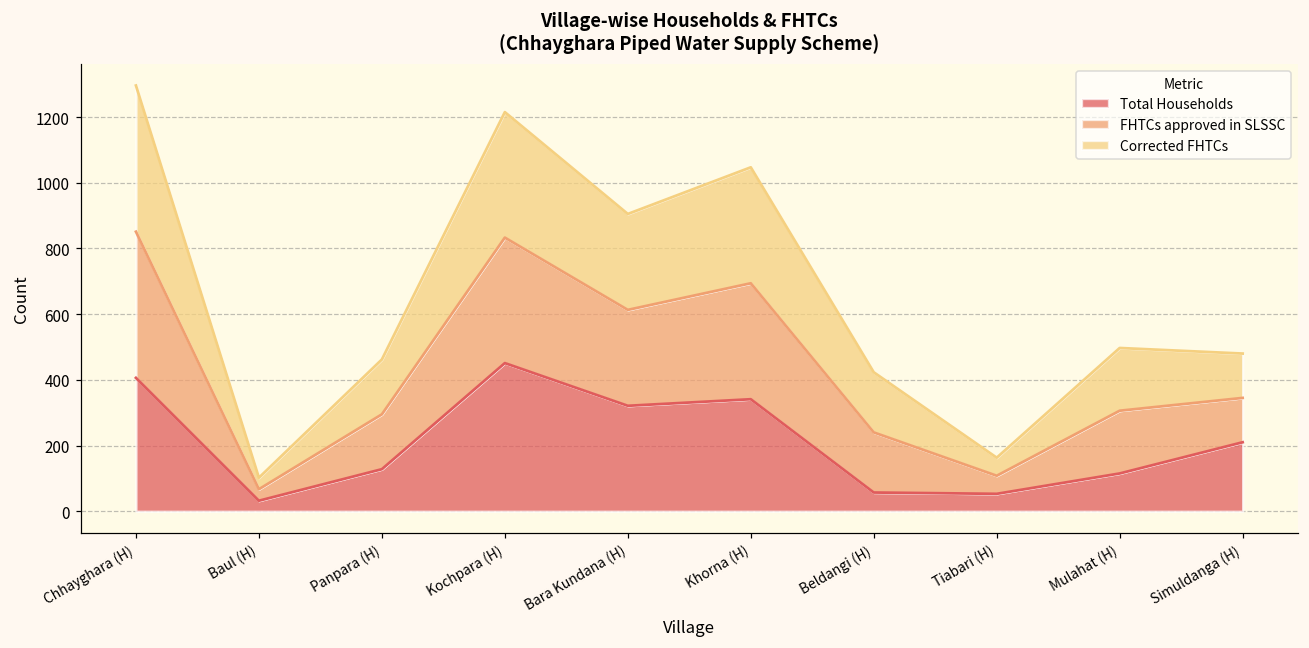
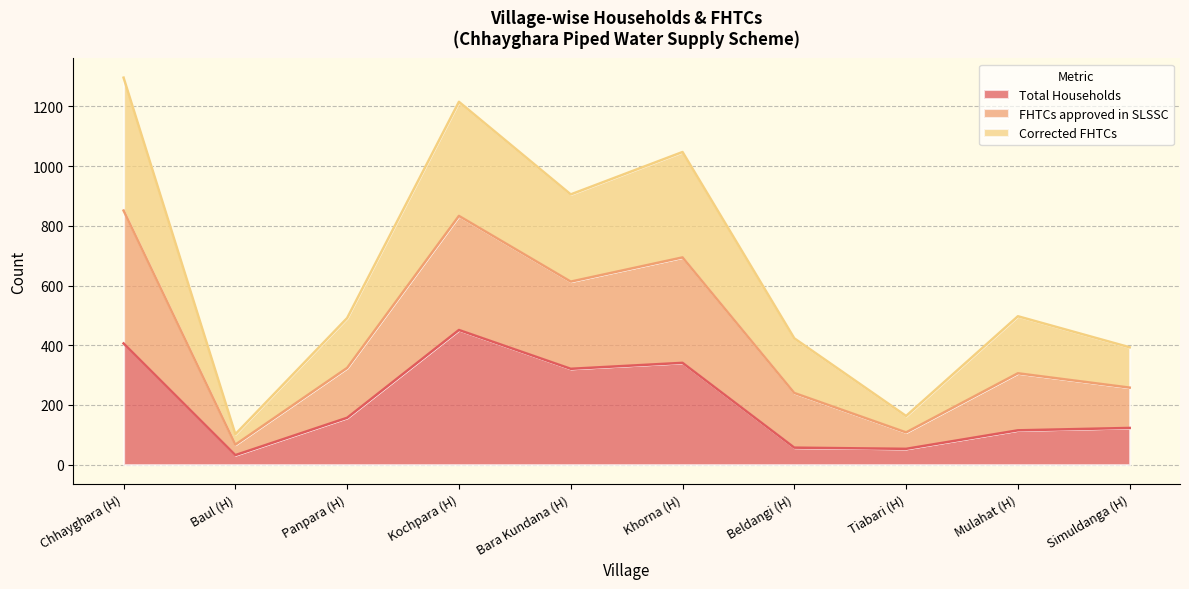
Total Households, Panpara (H): 130 -> 160
Total Households, Simuldanga (H): 210 -> 120
